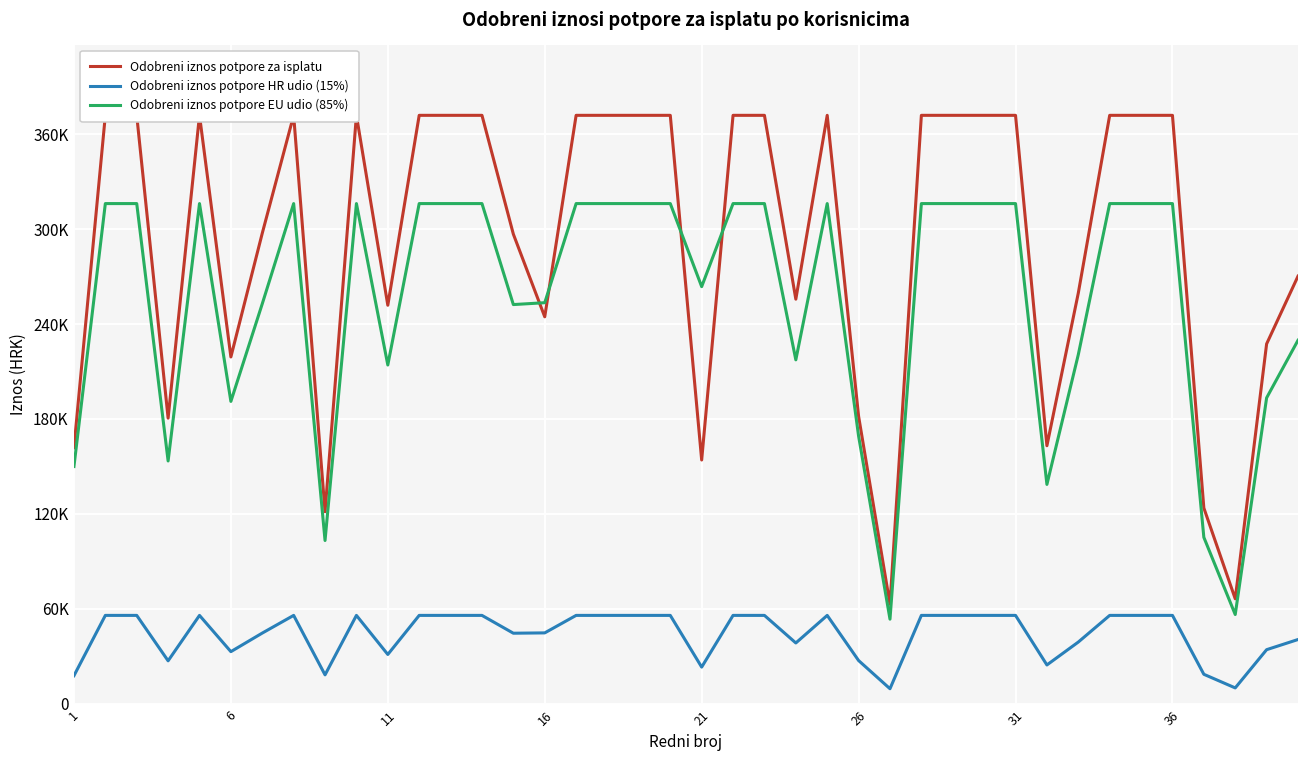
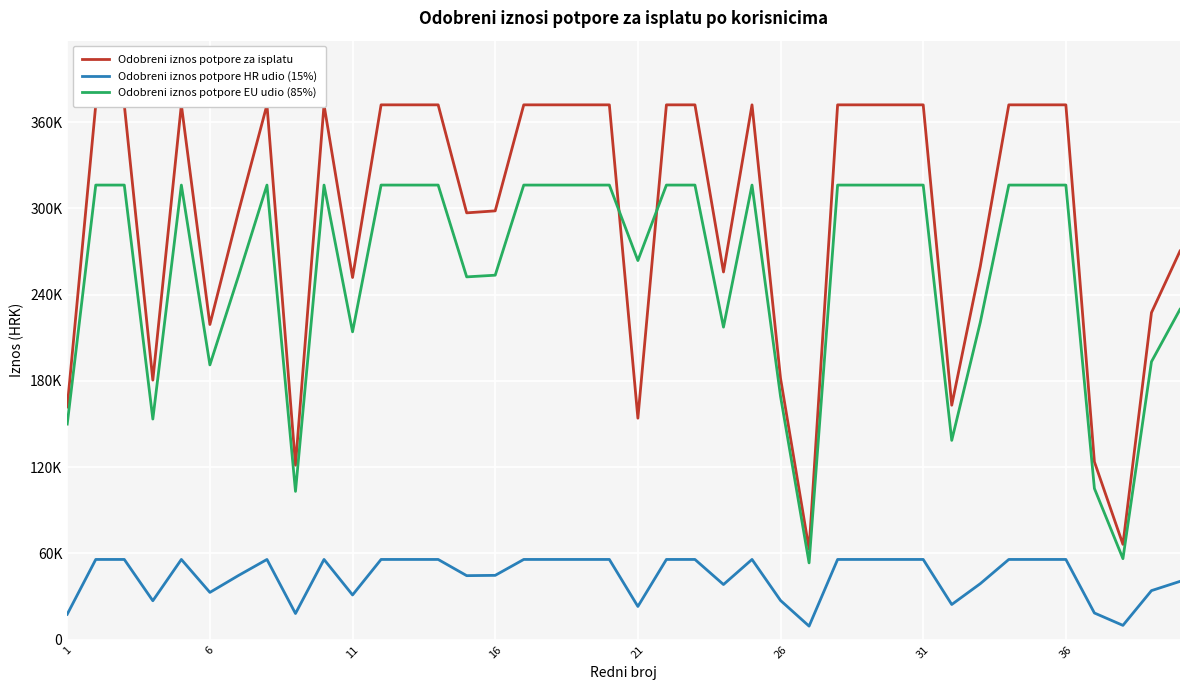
Odobreni iznos potpore za isplatu, 16: 245000 -> 298000
